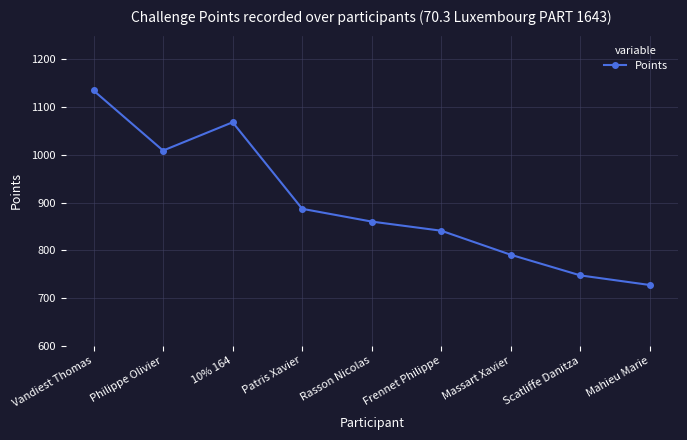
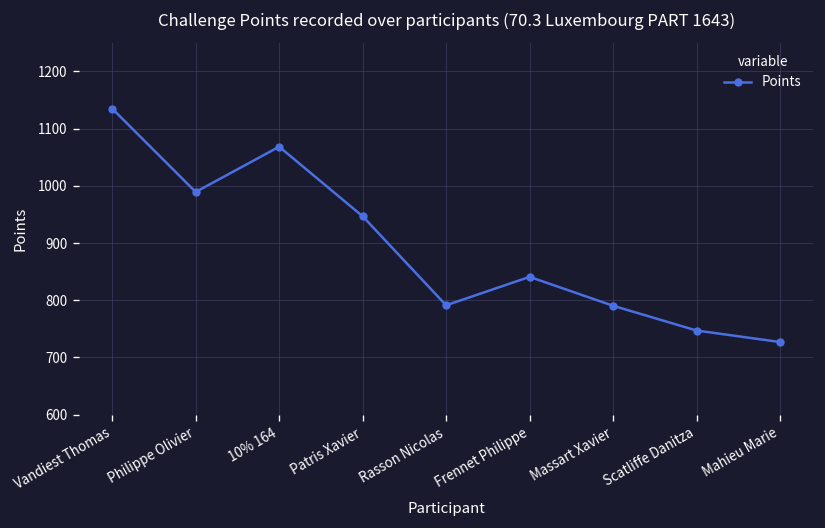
Philippe Olivier: 1010 -> 990
Patris Xavier: 890 -> 950
Rasson Nicolas: 860 -> 790
